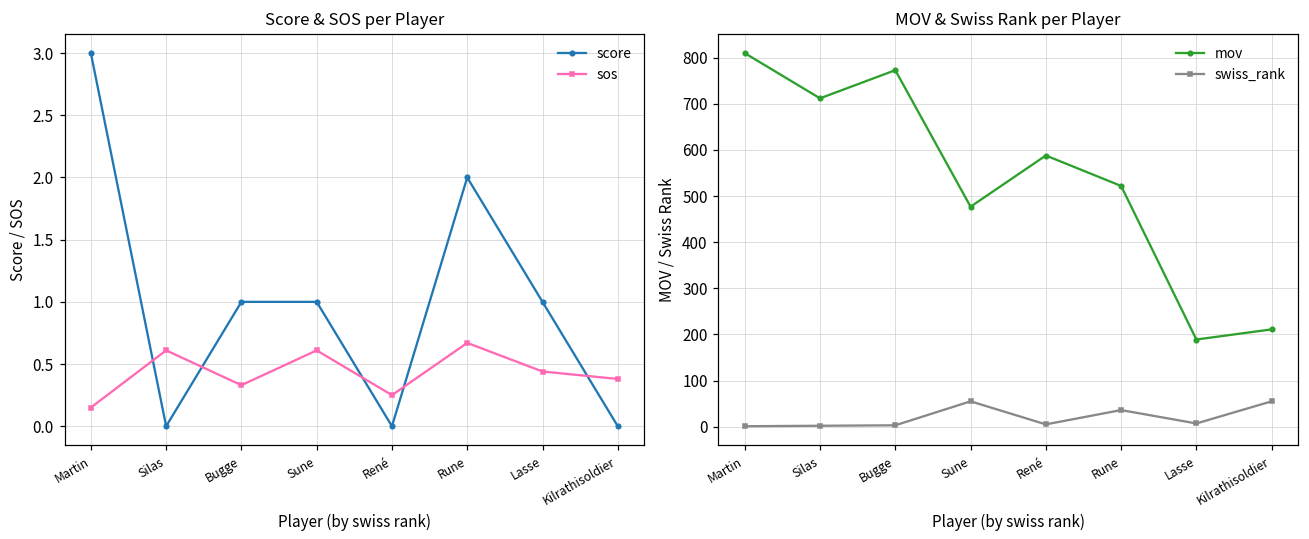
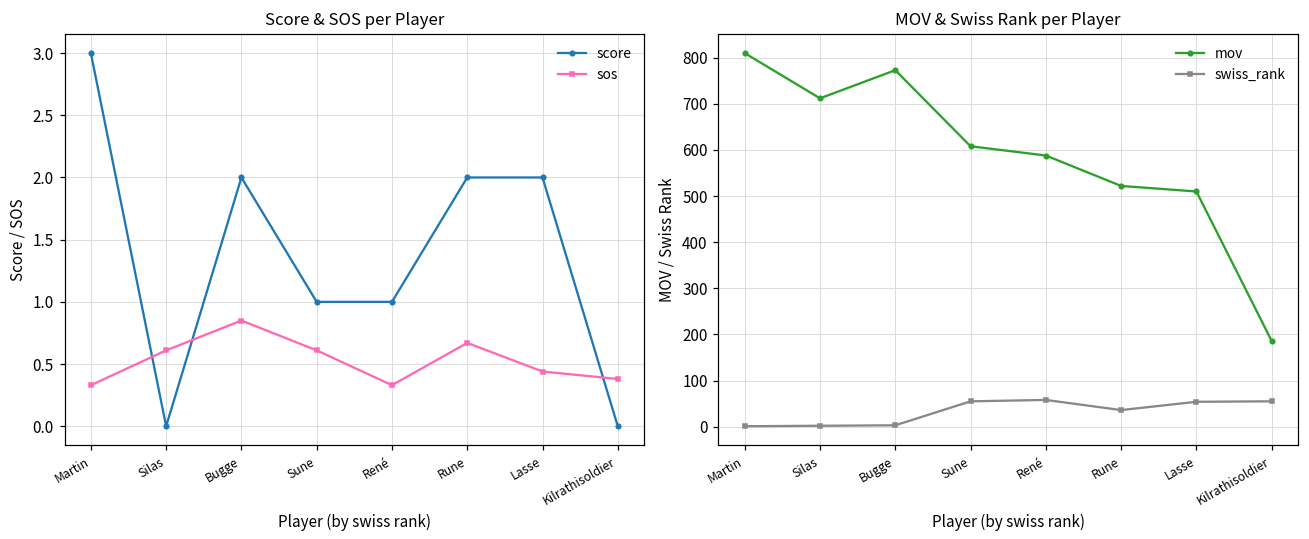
Score & SOS per Player, sos, Martin: 0.15 -> 0.33
Score & SOS per Player, score, Bugge: 1 -> 2
Score & SOS per Player, sos, Bugge: 0.33 -> 0.85
Score & SOS per Player, score, René: 0 -> 1
Score & SOS per Player, sos, René: 0.25 -> 0.33
Score & SOS per Player, score, Lasse: 1 -> 2
MOV & Swiss Rank per Player, mov, Sune: 480 -> 610
MOV & Swiss Rank per Player, swiss_rank, René: 10 -> 60
MOV & Swiss Rank per Player, mov, Lasse: 190 -> 510
MOV & Swiss Rank per Player, swiss_rank, Lasse: 10 -> 50
MOV & Swiss Rank per Player, mov, Kilrathisoldier: 210 -> 190
